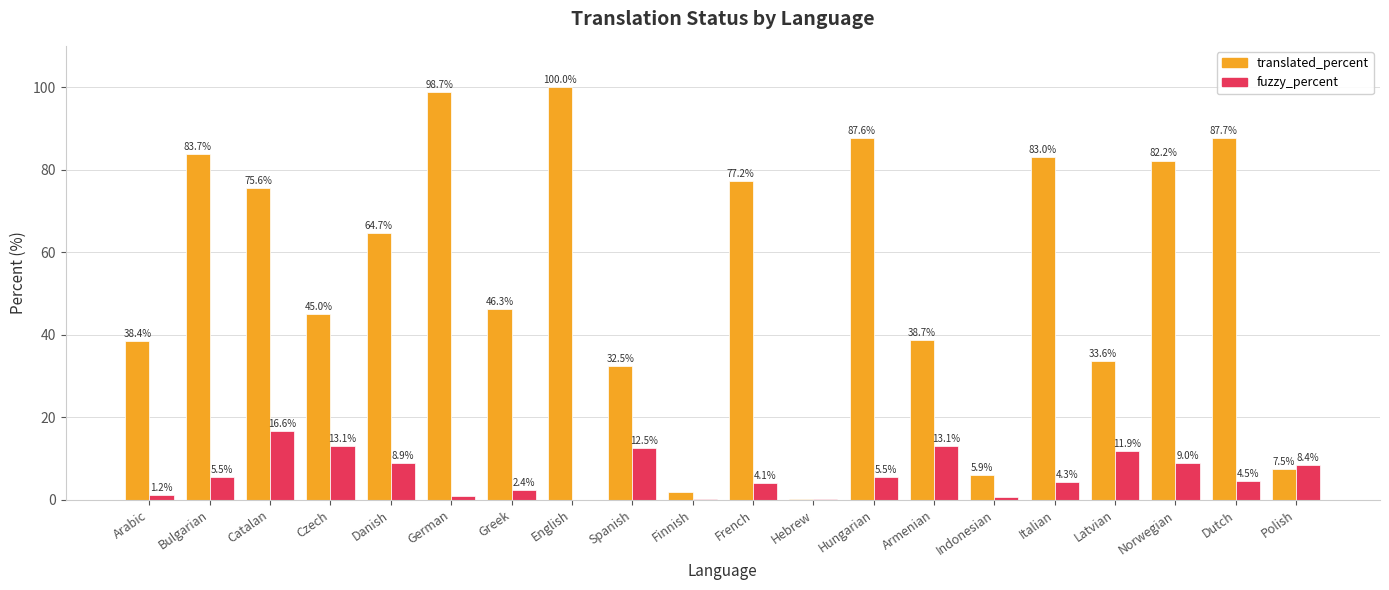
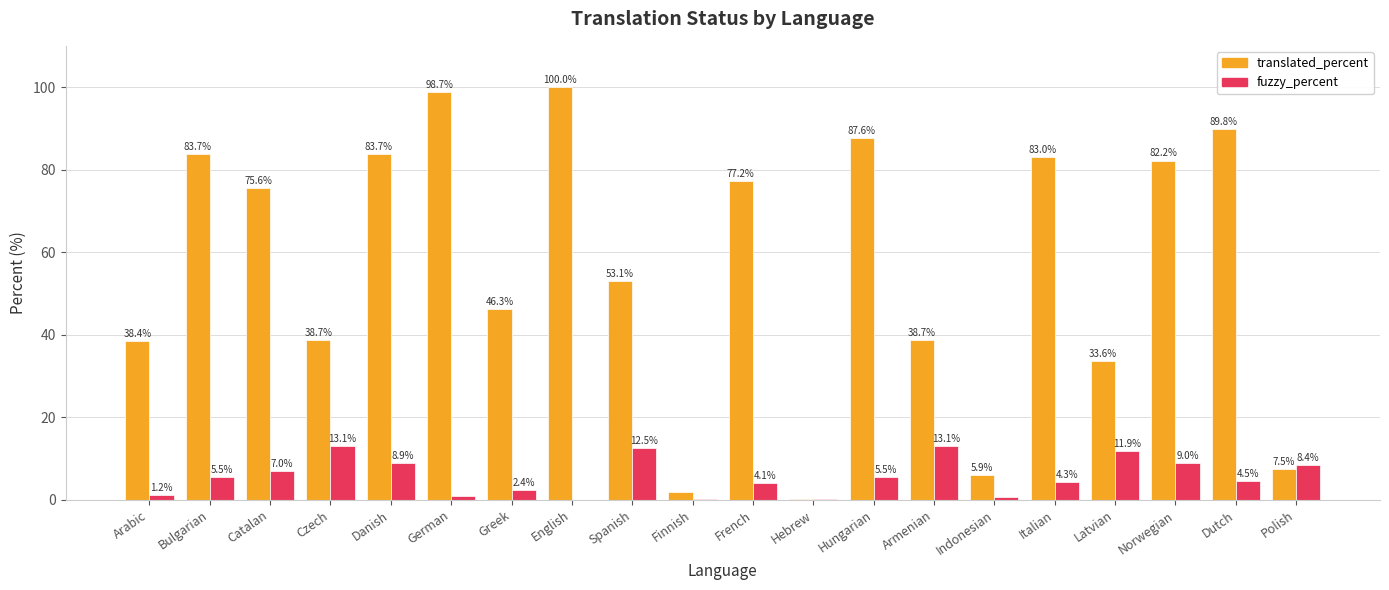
fuzzy_percent, Catalan: 16.6% -> 7.0%
translated_percent, Czech: 45.0% -> 38.7%
translated_percent, Danish: 64.7% -> 83.7%
translated_percent, Spanish: 32.5% -> 53.1%
translated_percent, Dutch: 87.7% -> 89.8%
